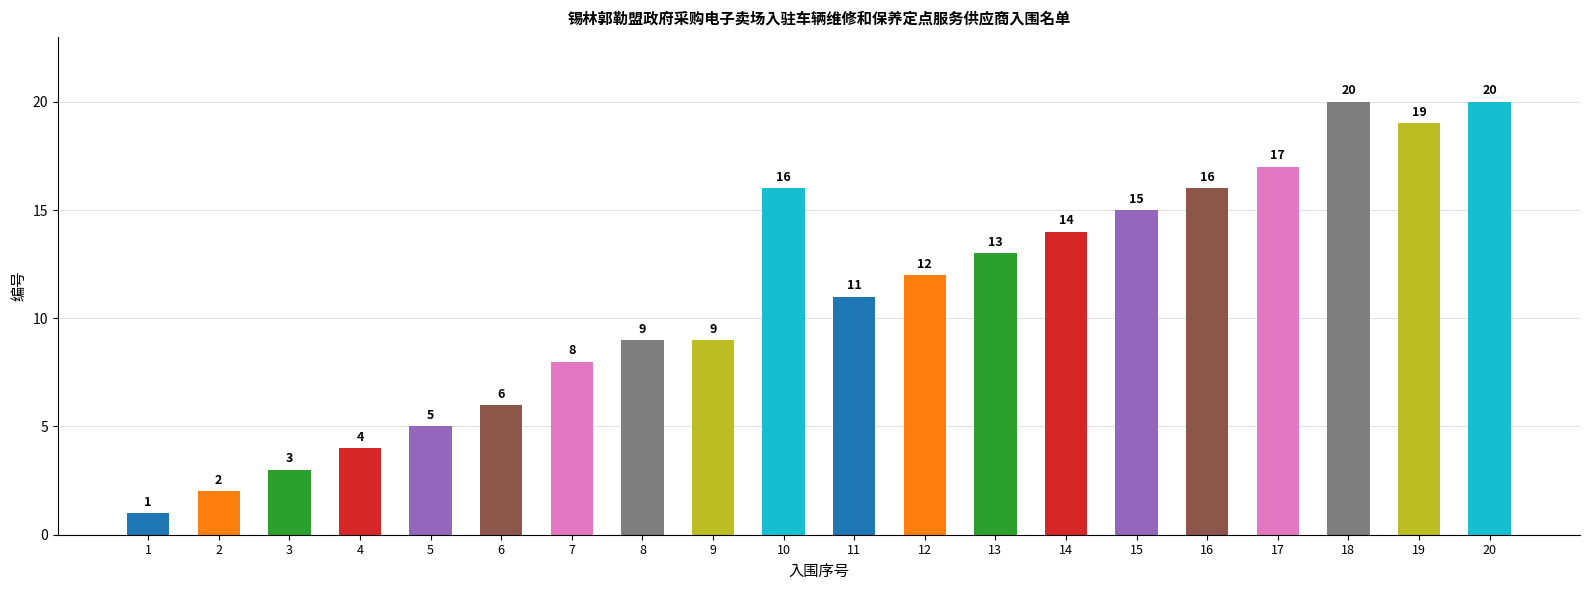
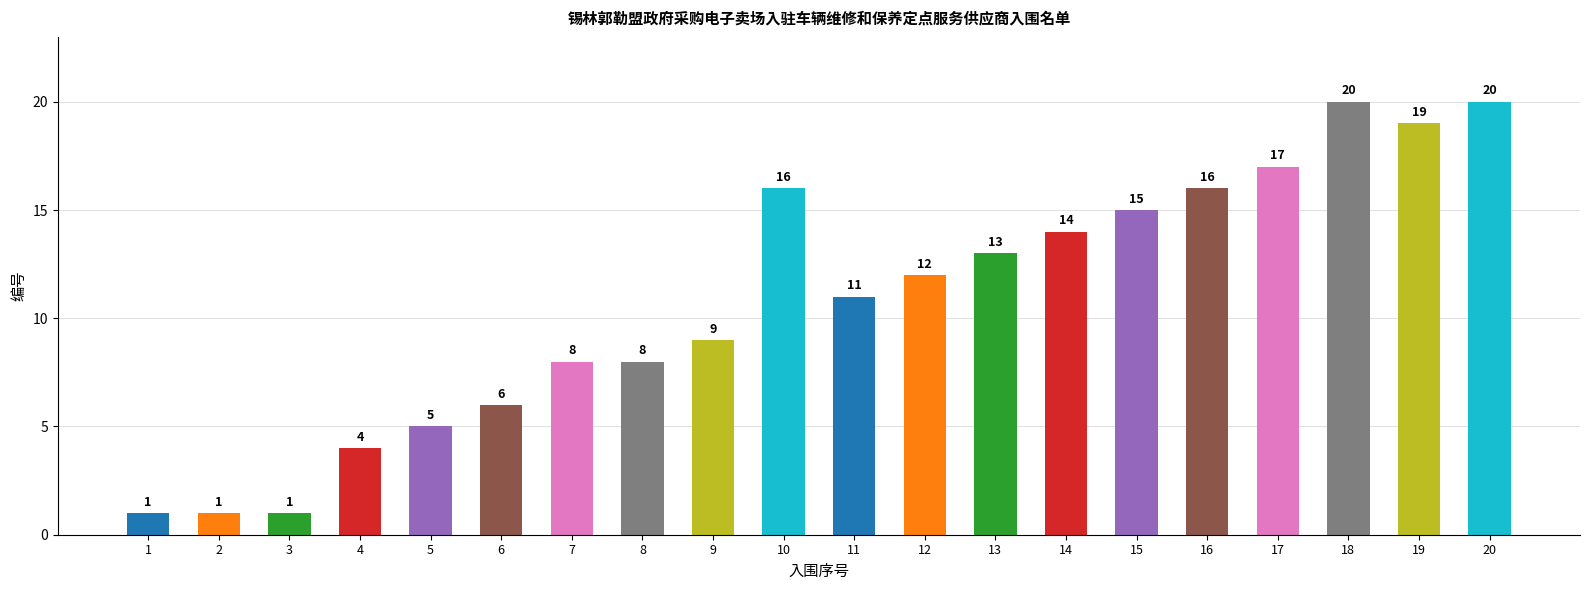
2: 2 -> 1
3: 3 -> 1
8: 9 -> 8
